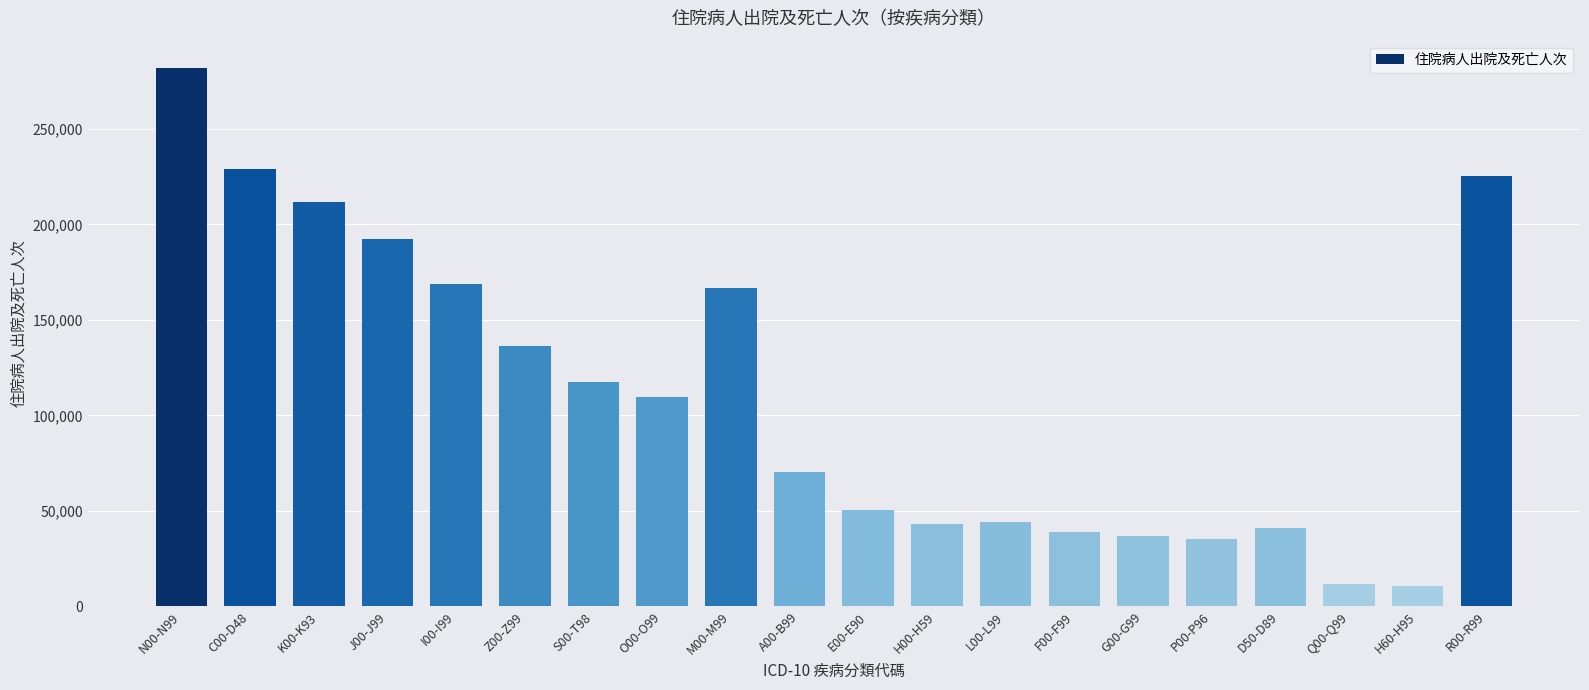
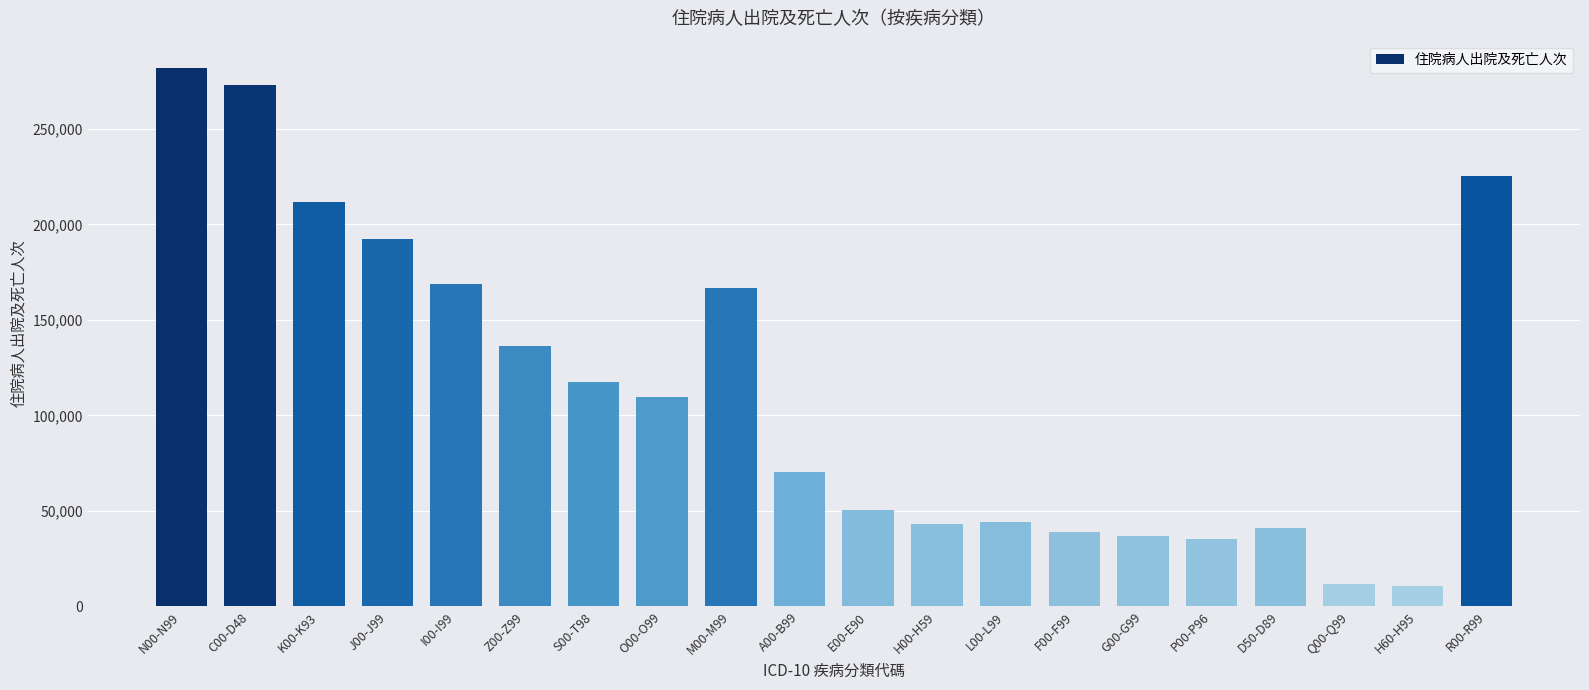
C00-D48: 229,000 -> 273,000
